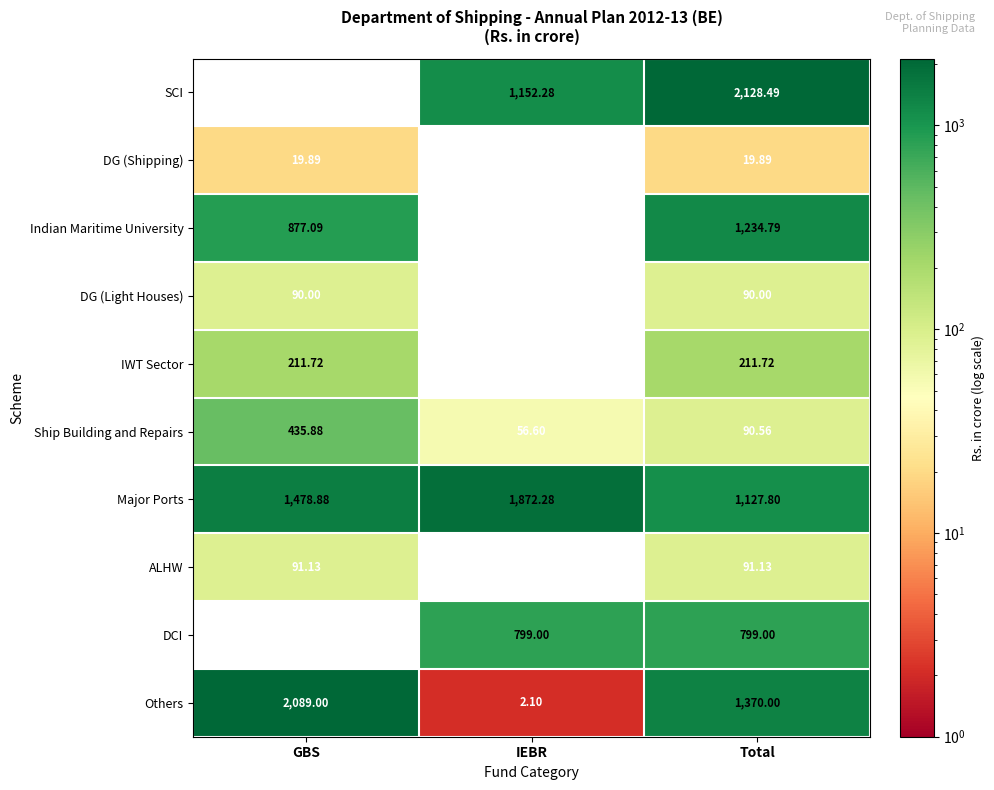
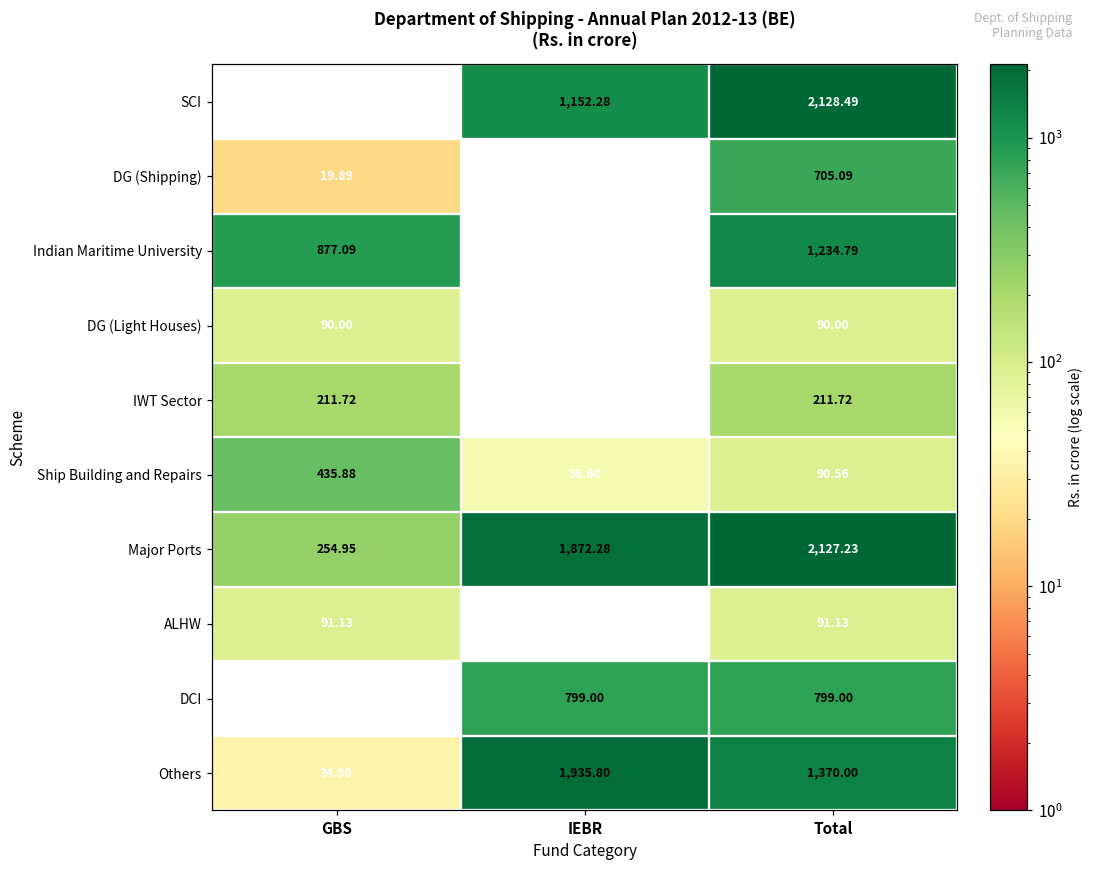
DG (Shipping), Total: 19.89 -> 705.09
Major Ports, GBS: 1,478.88 -> 254.95
Major Ports, Total: 1,127.80 -> 2,127.23
Others, GBS: 2,089.00 -> 34.90
Others, IEBR: 2.10 -> 1,935.80
